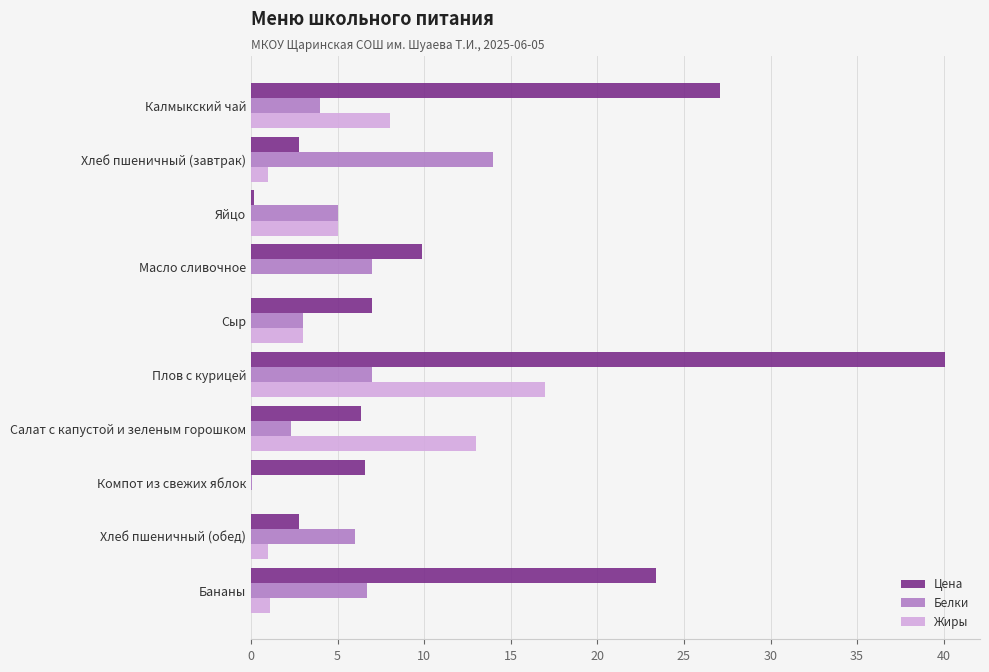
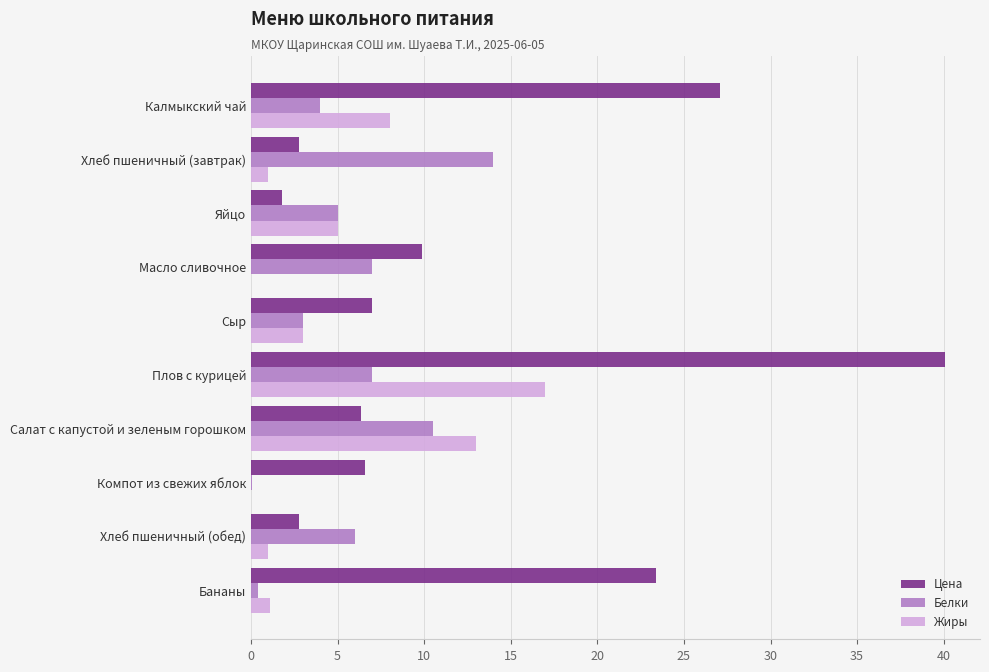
Цена, Яйцо: 0.2 -> 1.8
Белки, Салат с капустой и зеленым горошком: 2.3 -> 10.5
Белки, Бананы: 6.7 -> 0.4
